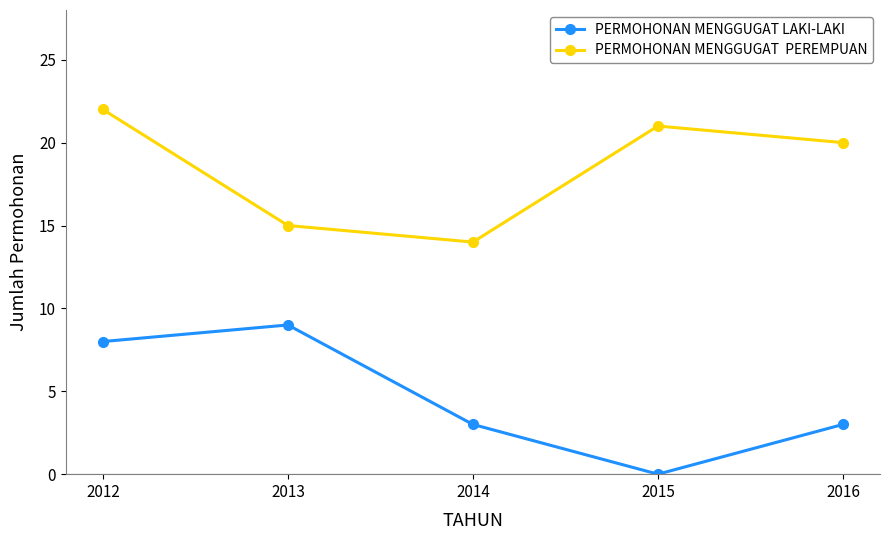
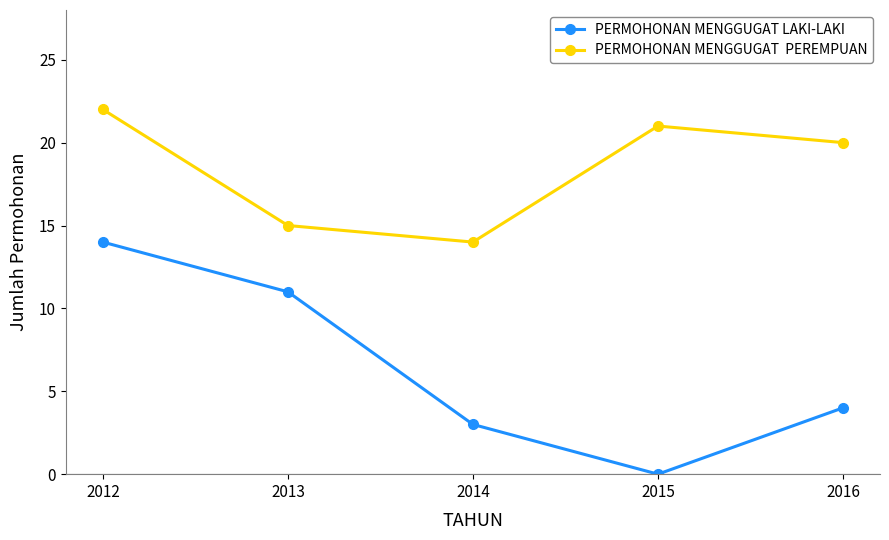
PERMOHONAN MENGGUGAT LAKI-LAKI, 2012: 8 -> 14
PERMOHONAN MENGGUGAT LAKI-LAKI, 2013: 9 -> 11
PERMOHONAN MENGGUGAT LAKI-LAKI, 2016: 3 -> 4
